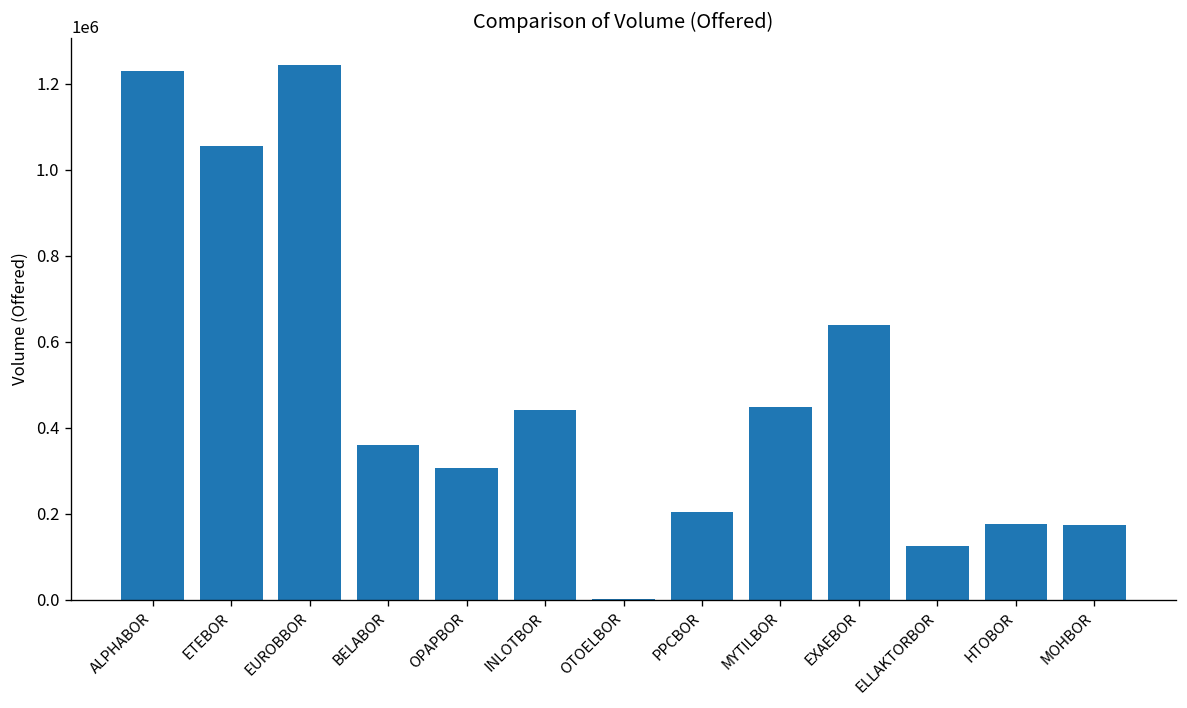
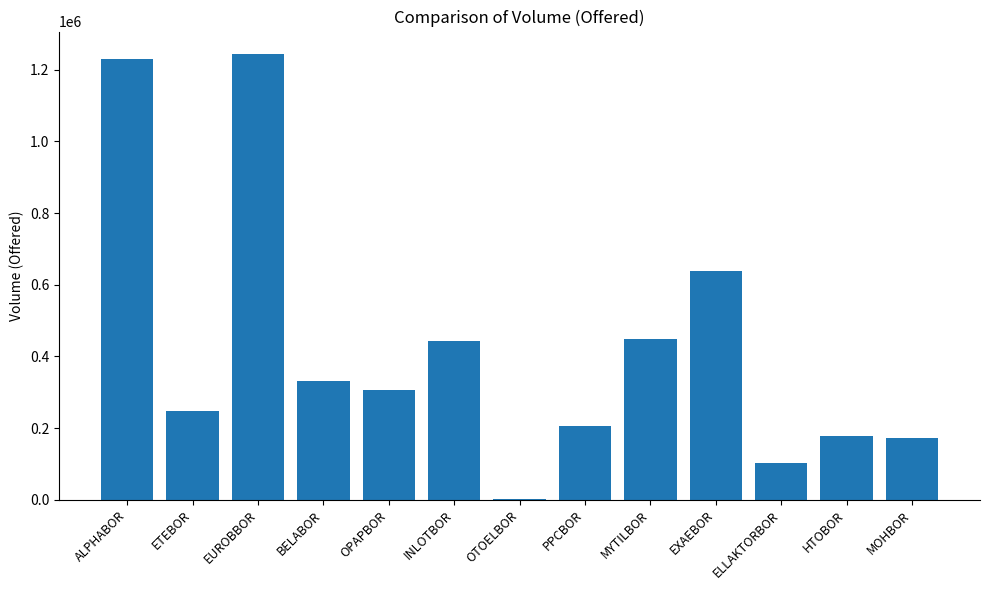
ETEBOR: 1050000 -> 250000
BELABOR: 360000 -> 330000
ELLAKTORBOR: 130000 -> 100000
